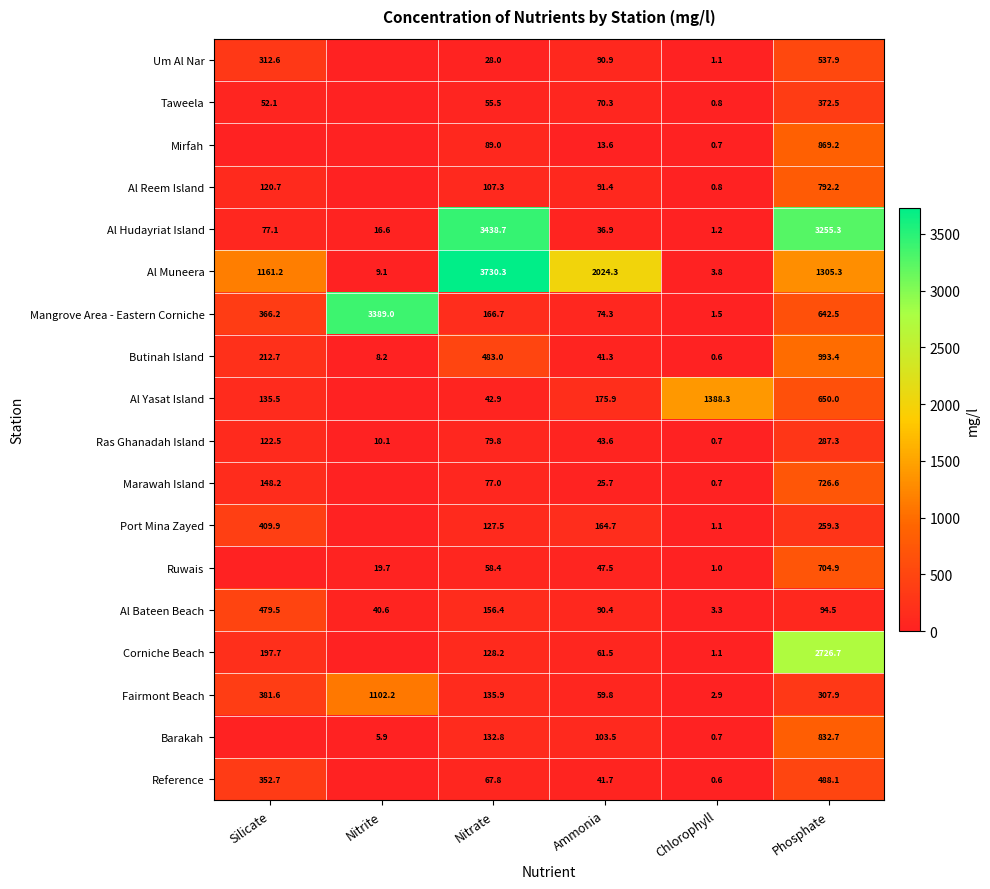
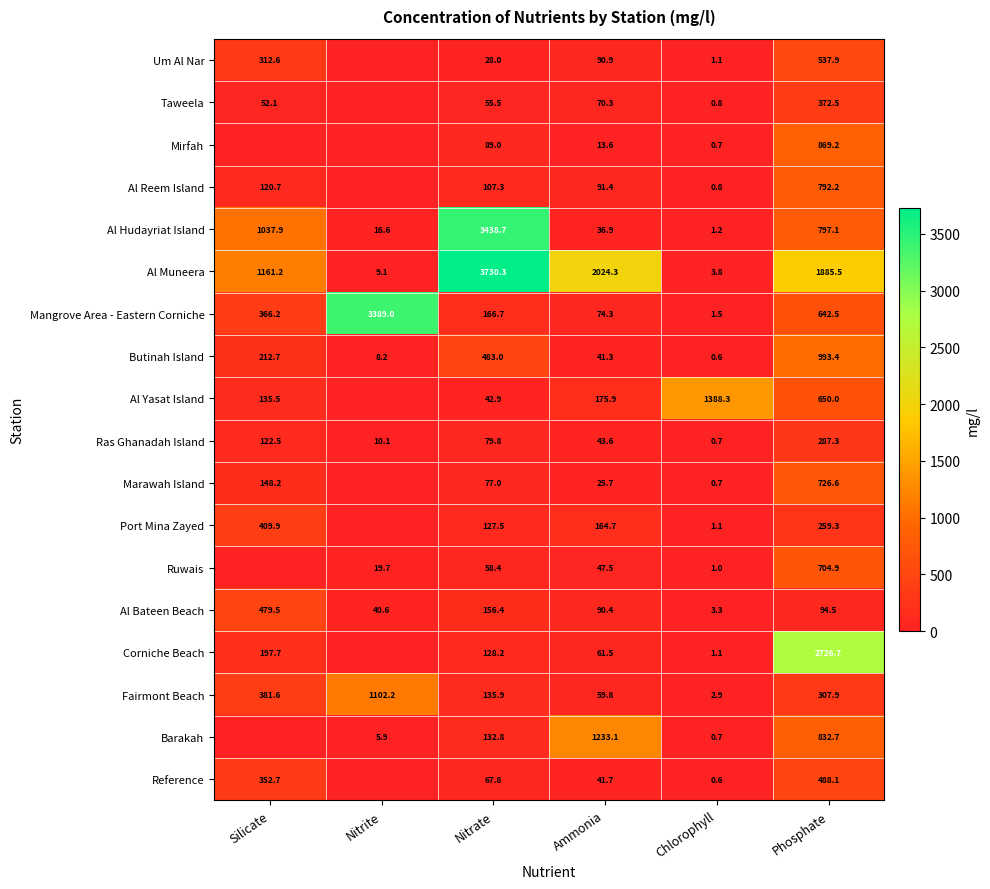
Al Hudayriat Island, Silicate: 77.1 -> 1037.9
Al Hudayriat Island, Phosphate: 3255.3 -> 797.1
Al Muneera, Phosphate: 1305.3 -> 1885.5
Barakah, Ammonia: 103.5 -> 1233.1
